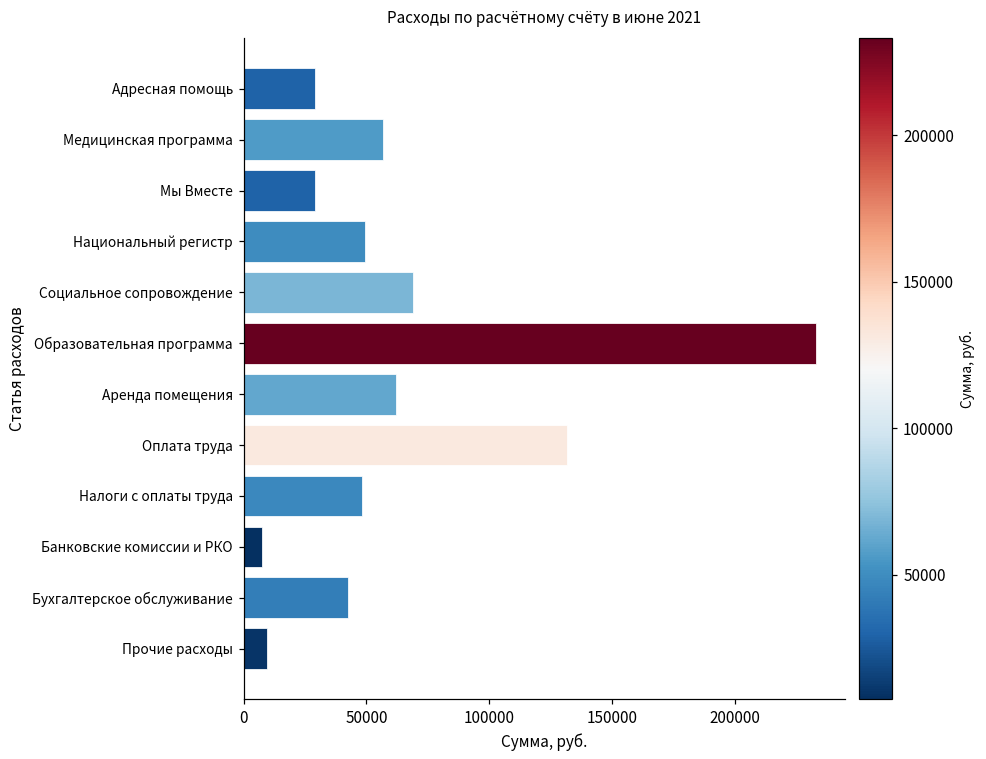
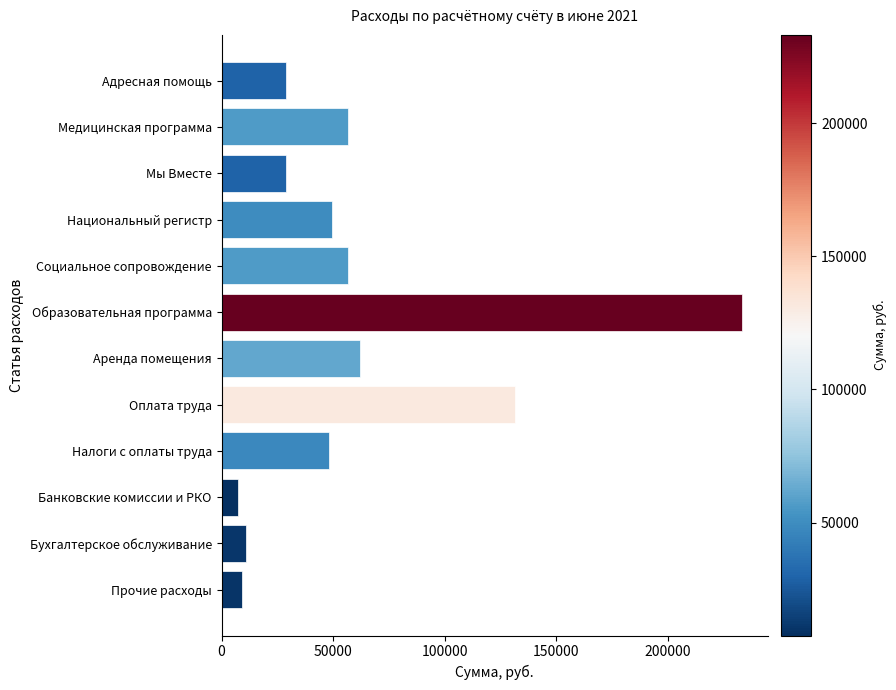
Социальное сопровождение: 69000 -> 57000
Бухгалтерское обслуживание: 43000 -> 11000
